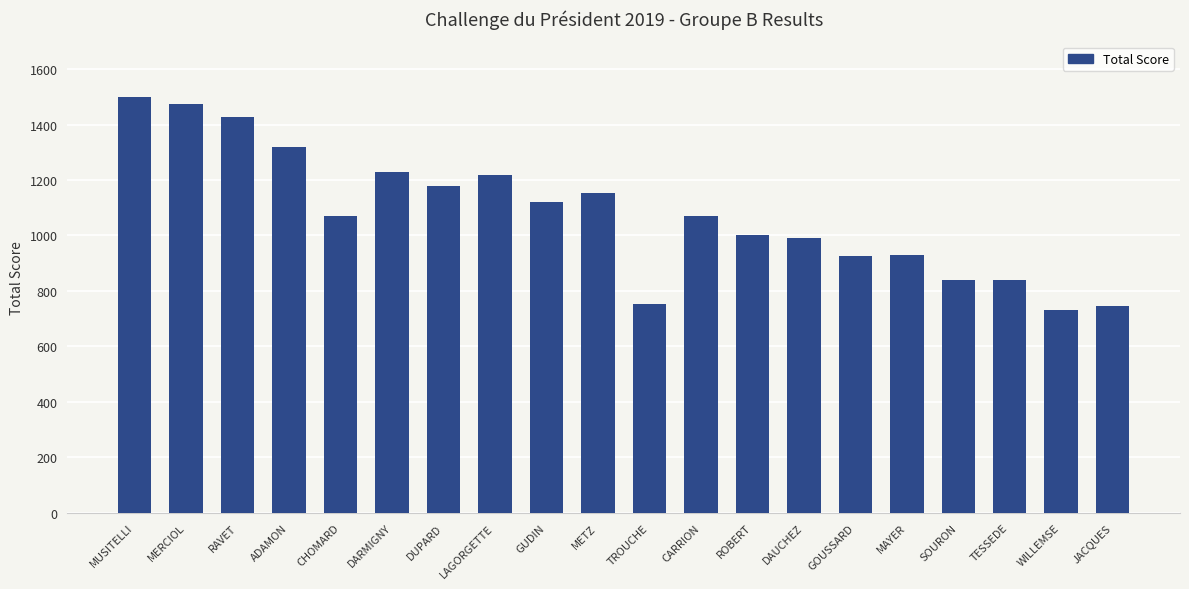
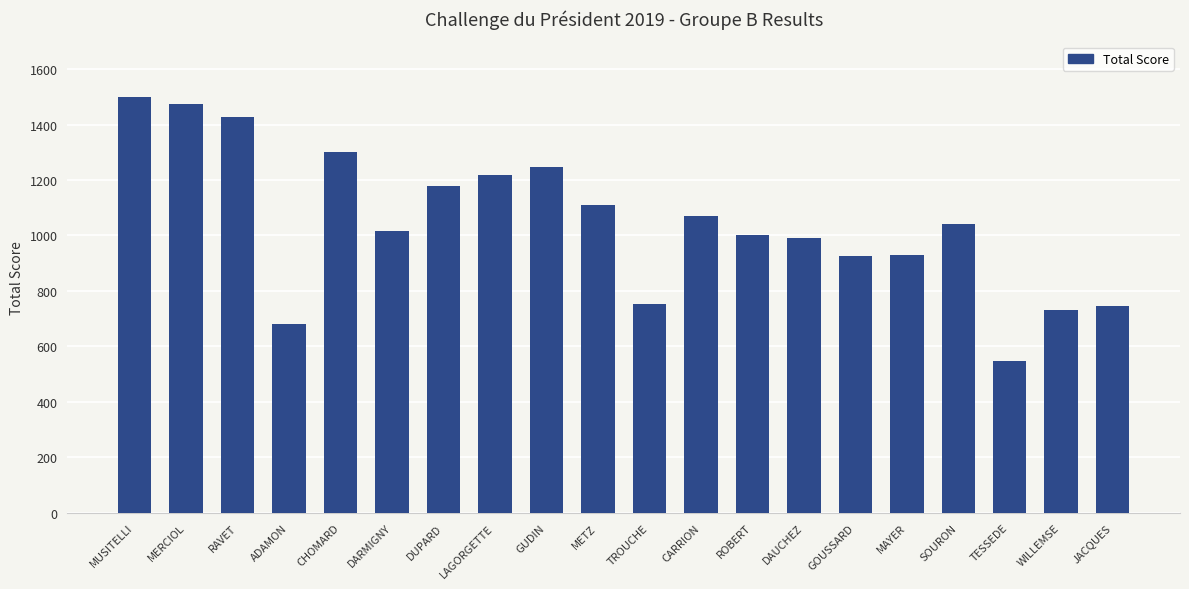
ADAMON: 1320 -> 680
CHOMARD: 1070 -> 1300
DARMIGNY: 1230 -> 1020
GUDIN: 1120 -> 1250
METZ: 1150 -> 1110
SOURON: 840 -> 1040
TESSEDE: 840 -> 550
